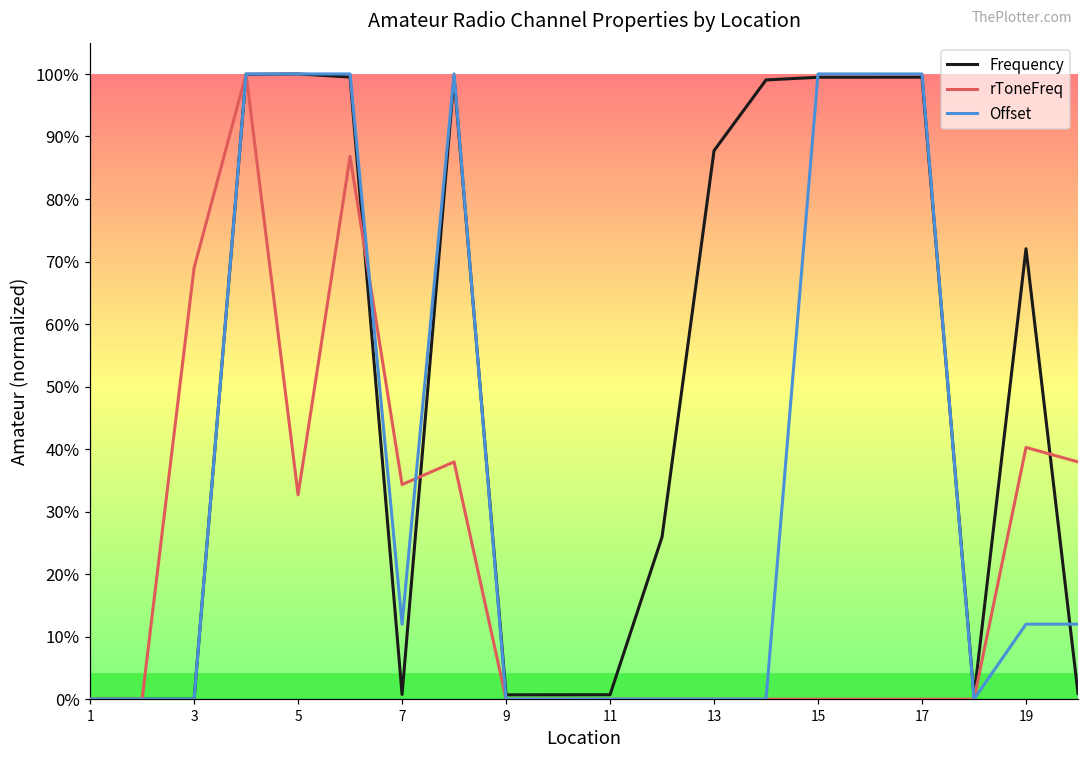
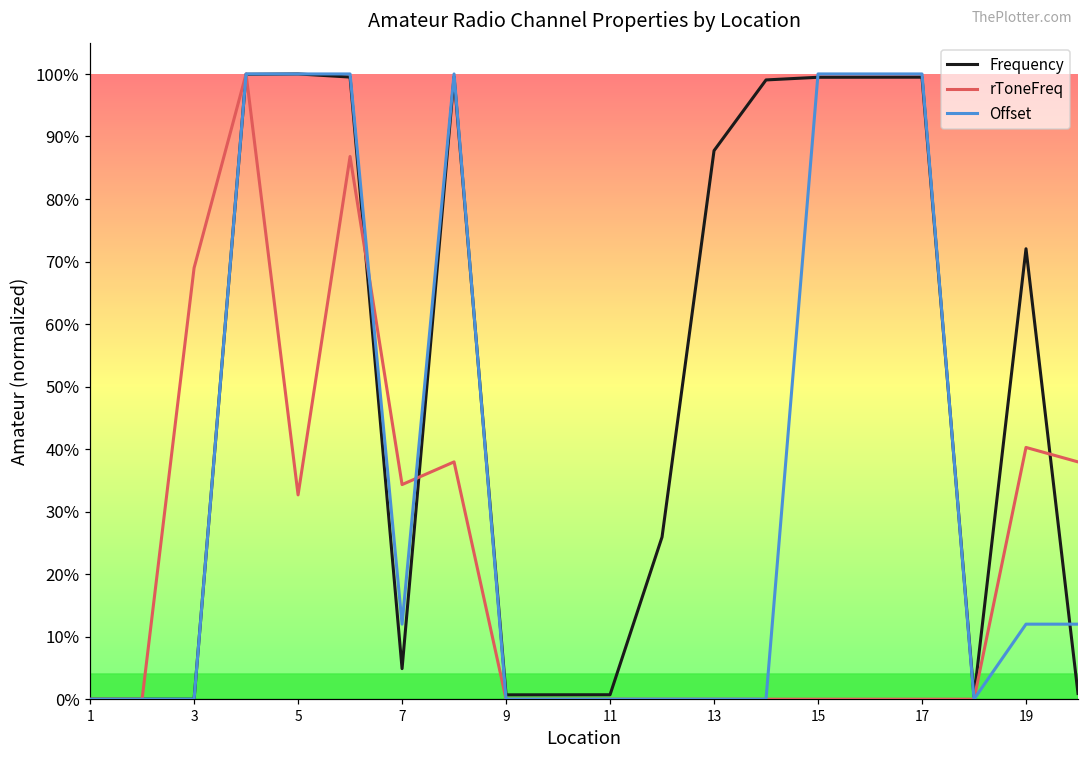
Frequency, 7: 1% -> 5%
